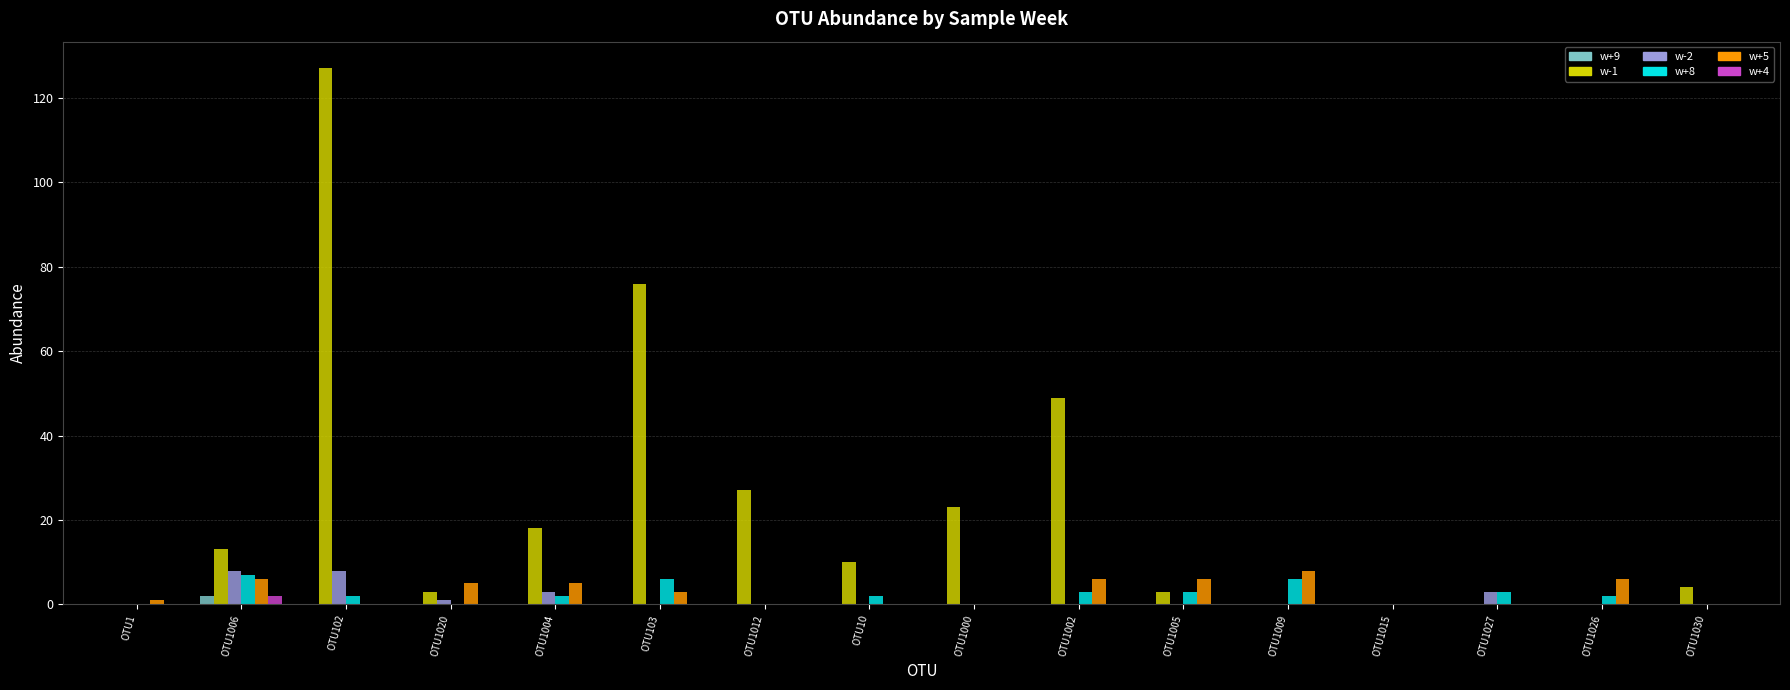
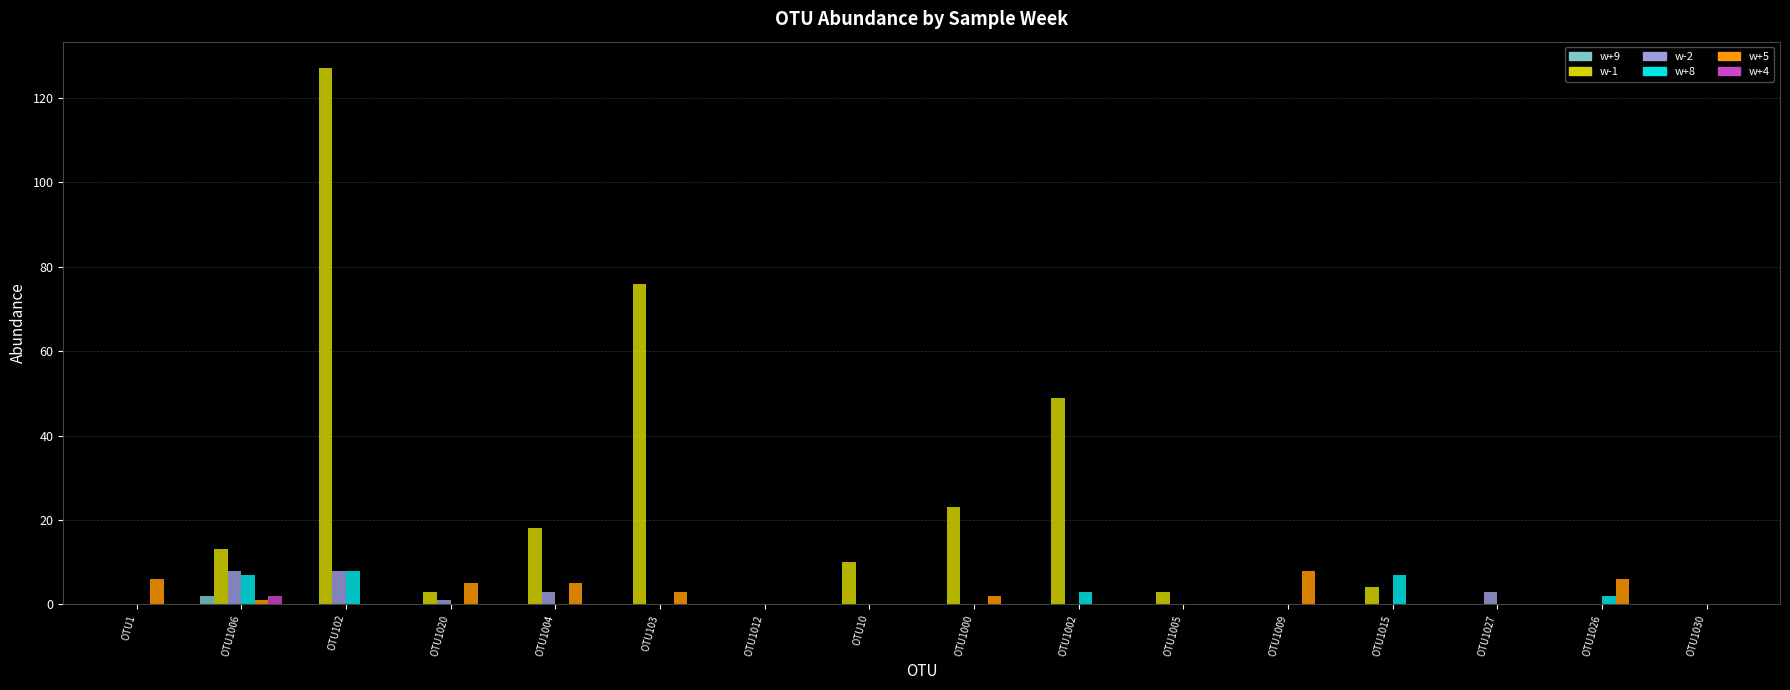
w+5, OTU1: 1 -> 6
w+5, OTU1006: 6 -> 1
w+8, OTU102: 2 -> 8
w+8, OTU1004: 2 -> 0
w+8, OTU103: 6 -> 0
w-1, OTU1012: 27 -> 0
w+8, OTU10: 2 -> 0
w+5, OTU1000: 0 -> 2
w+5, OTU1002: 6 -> 0
w+8, OTU1005: 3 -> 0
w+5, OTU1005: 6 -> 0
w+8, OTU1009: 6 -> 0
w-1, OTU1015: 0 -> 4
w+8, OTU1015: 0 -> 7
w+8, OTU1027: 3 -> 0
w-1, OTU1030: 4 -> 0
